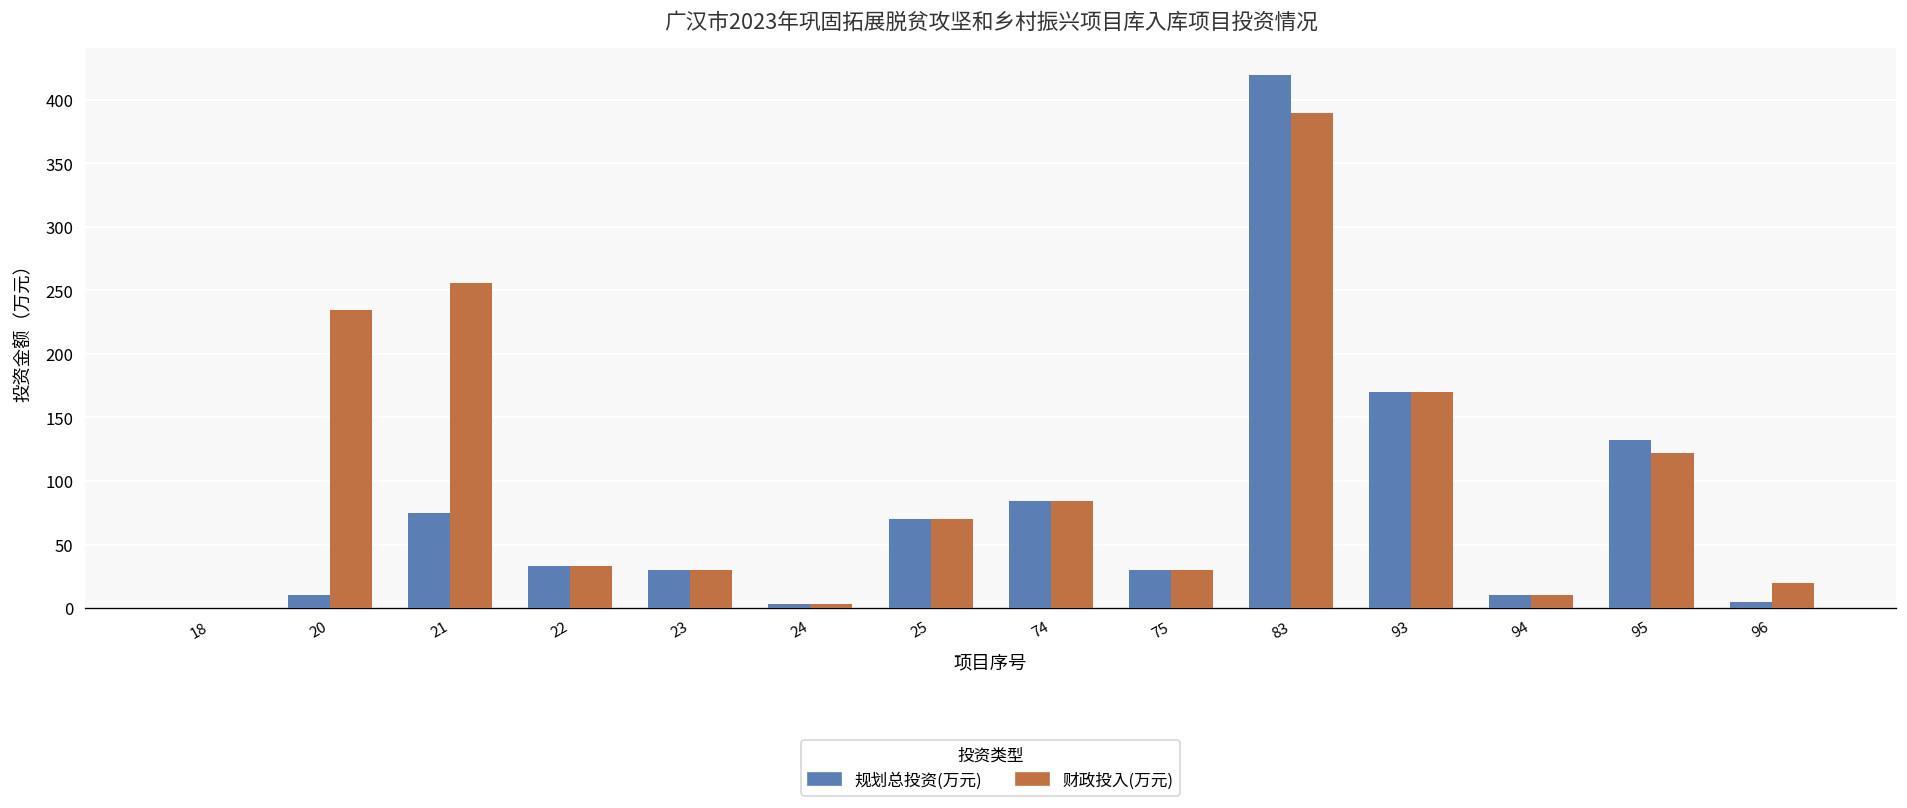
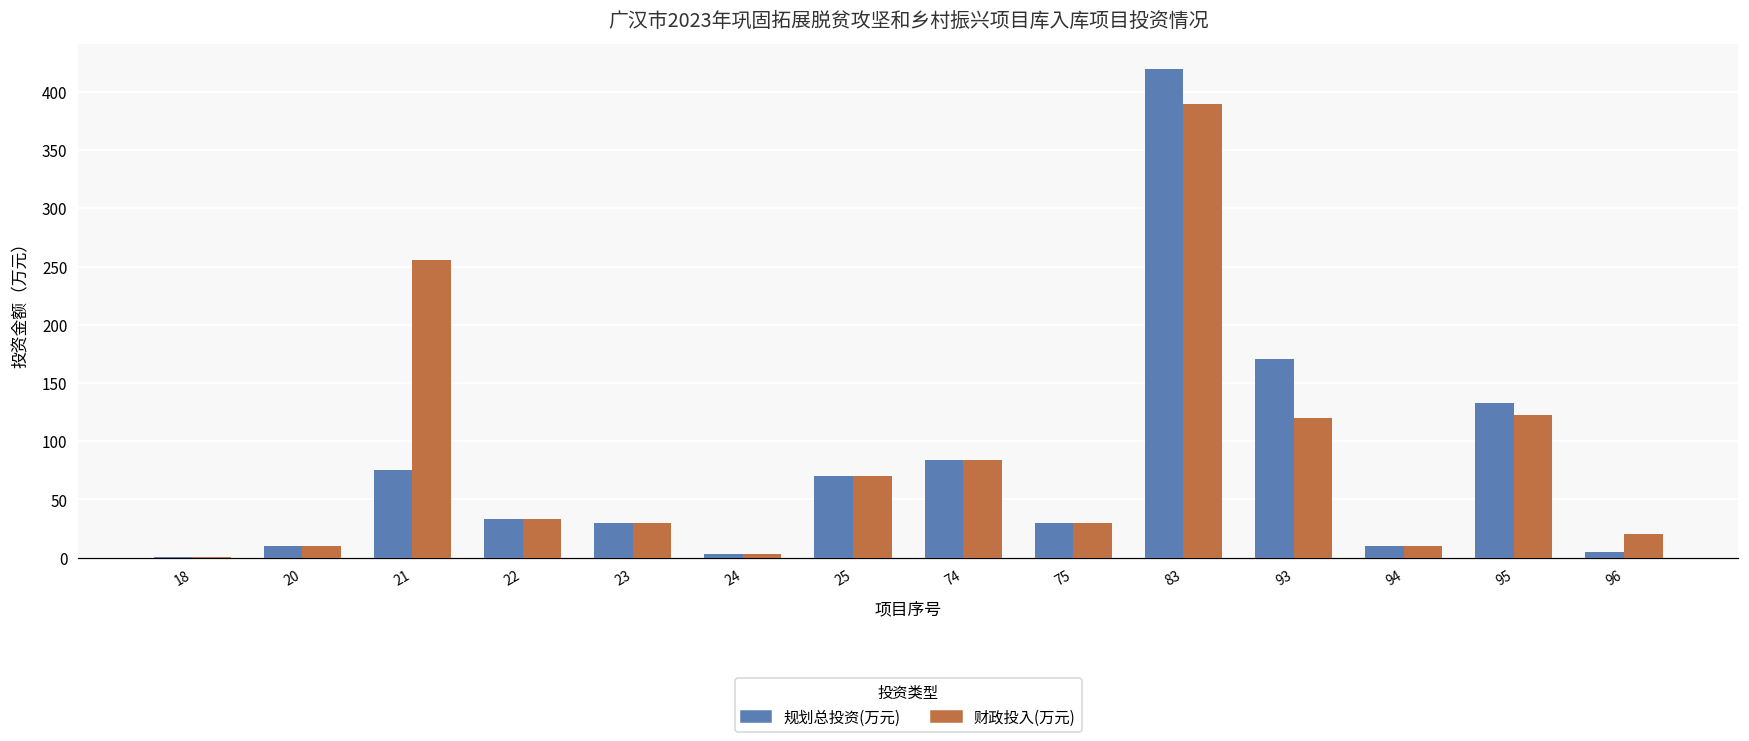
财政投入(万元), 20: 235 -> 10
财政投入(万元), 93: 170 -> 120
